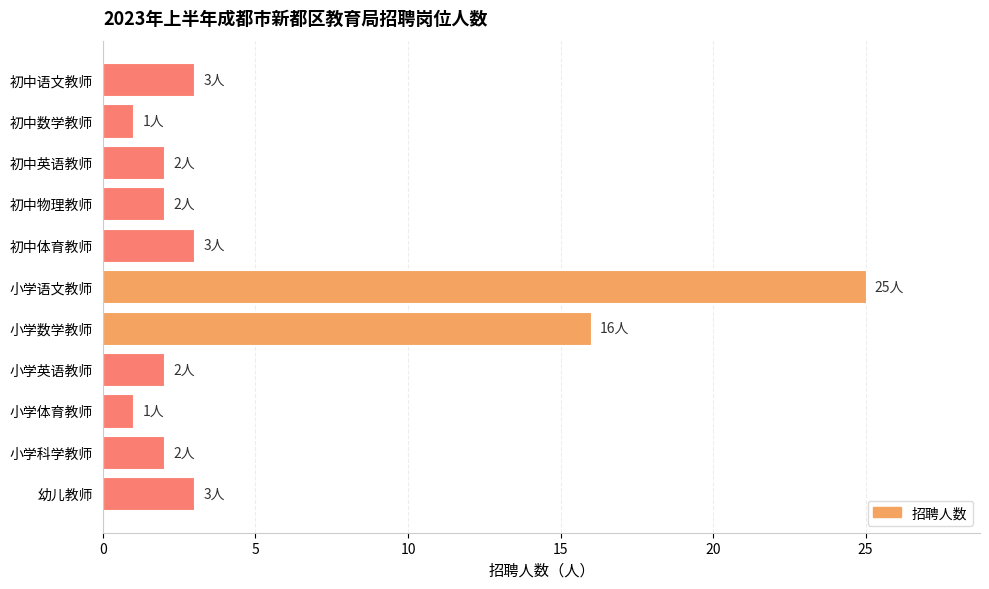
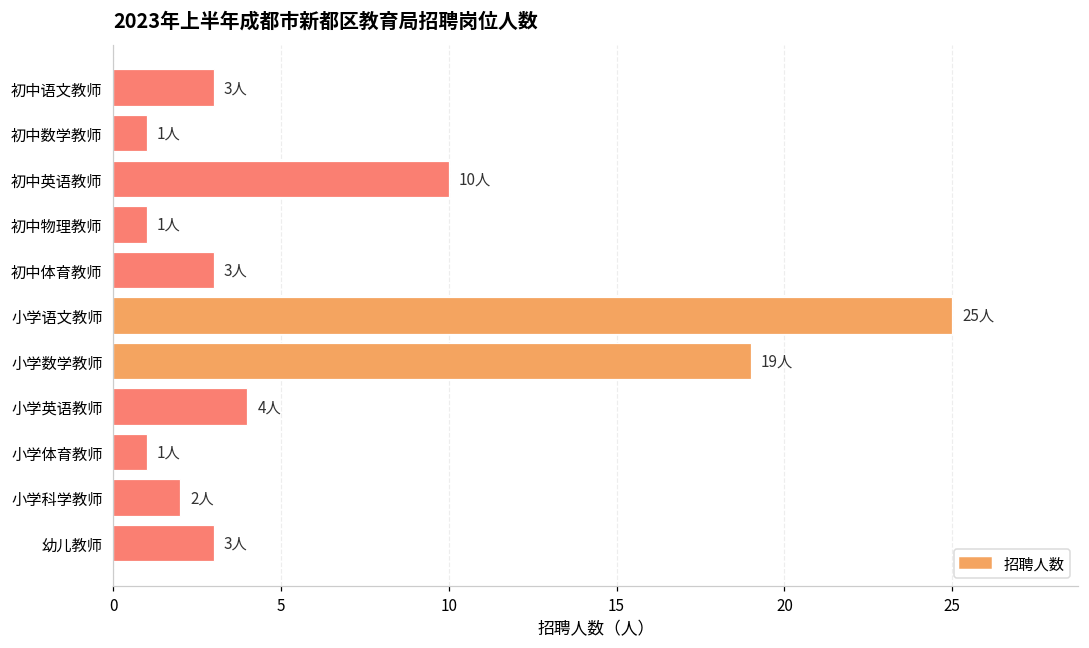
初中英语教师: 2人 -> 10人
初中物理教师: 2人 -> 1人
小学数学教师: 16人 -> 19人
小学英语教师: 2人 -> 4人
